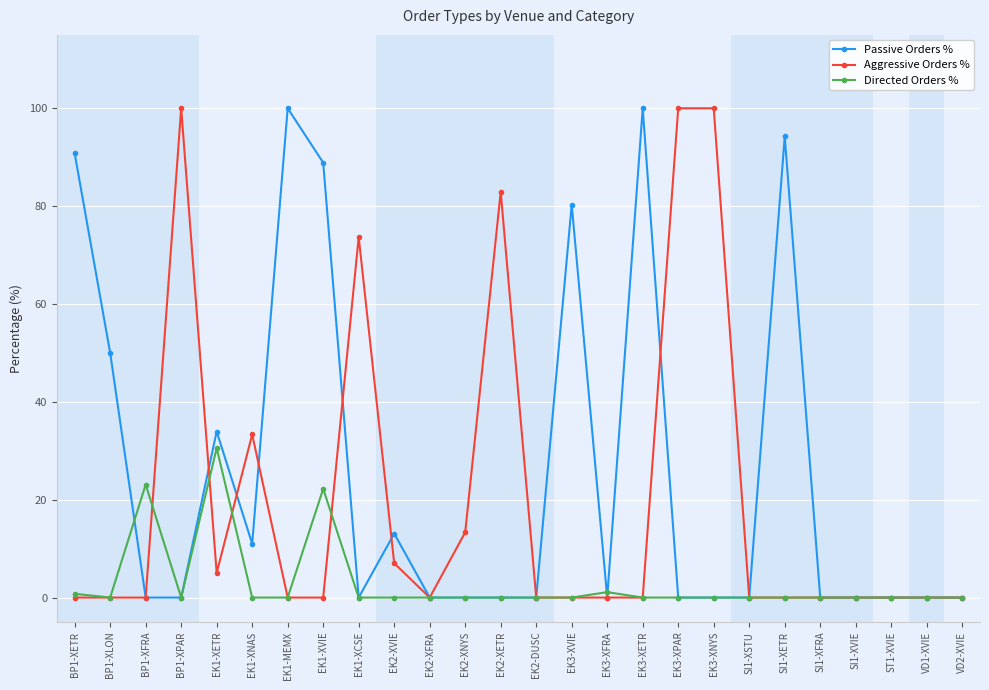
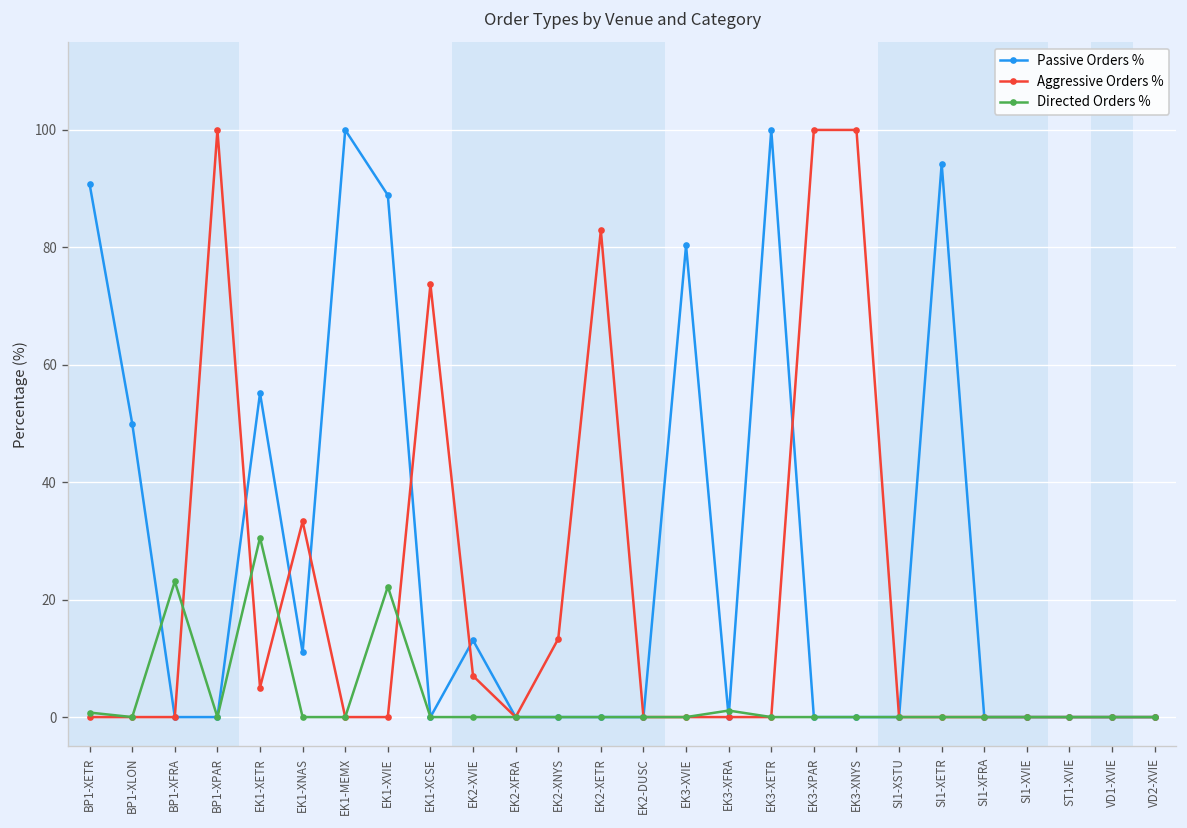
Passive Orders %, EK1-XETR: 34 -> 55
